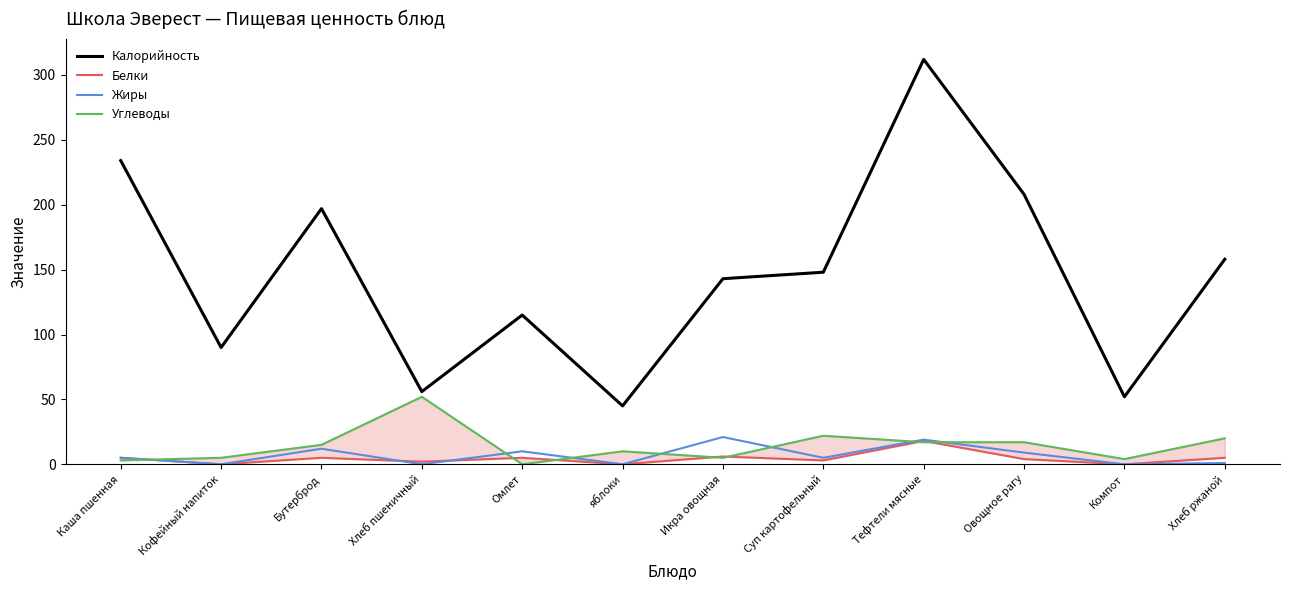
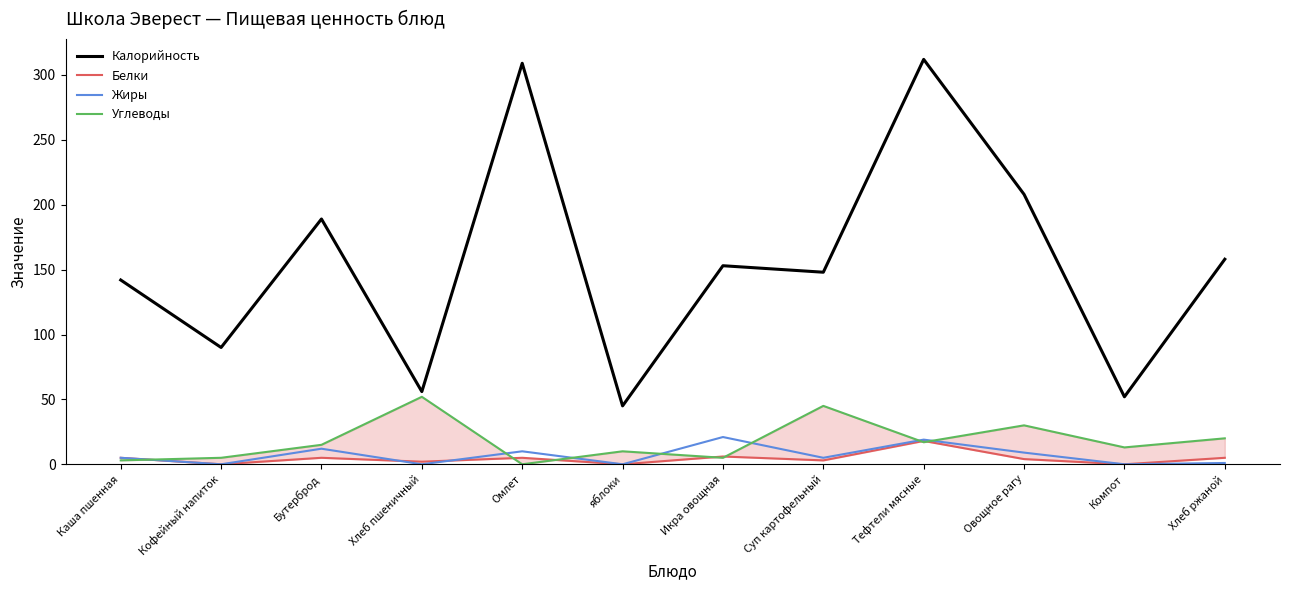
Калорийность, Каша пшенная: 234 -> 142
Калорийность, Бутерброд: 197 -> 189
Калорийность, Омлет: 115 -> 309
Калорийность, Икра овощная: 143 -> 153
Углеводы, Суп картофельный: 22 -> 45
Углеводы, Овощное рагу: 17 -> 30
Углеводы, Компот: 4 -> 13
